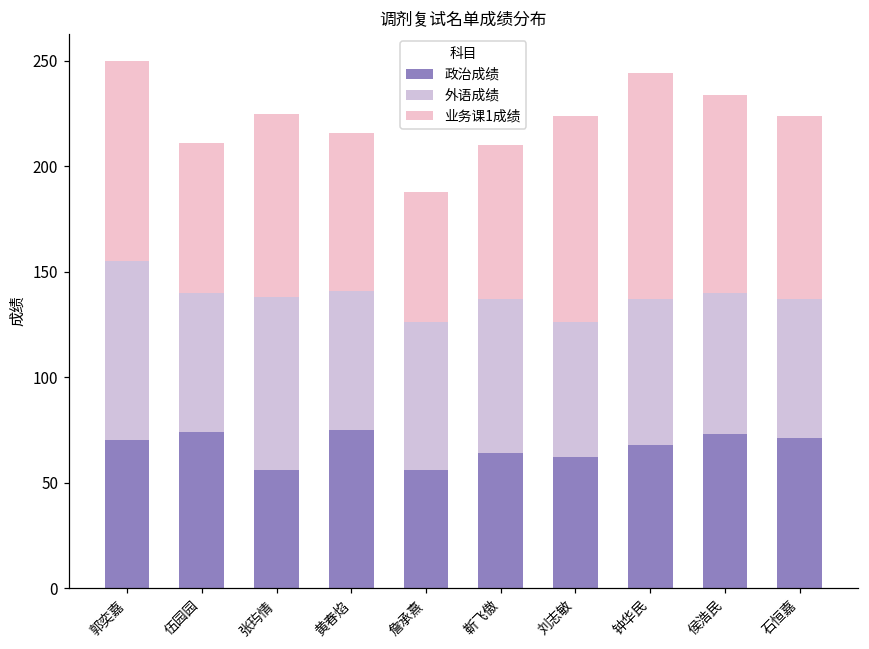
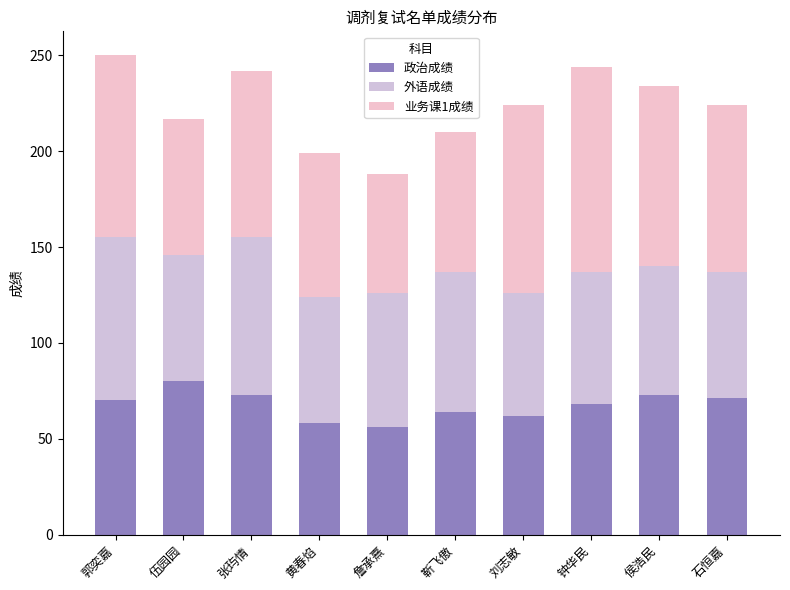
政治成绩, 伍园园: 74 -> 80
政治成绩, 张玙情: 56 -> 73
政治成绩, 黄春焰: 75 -> 58
